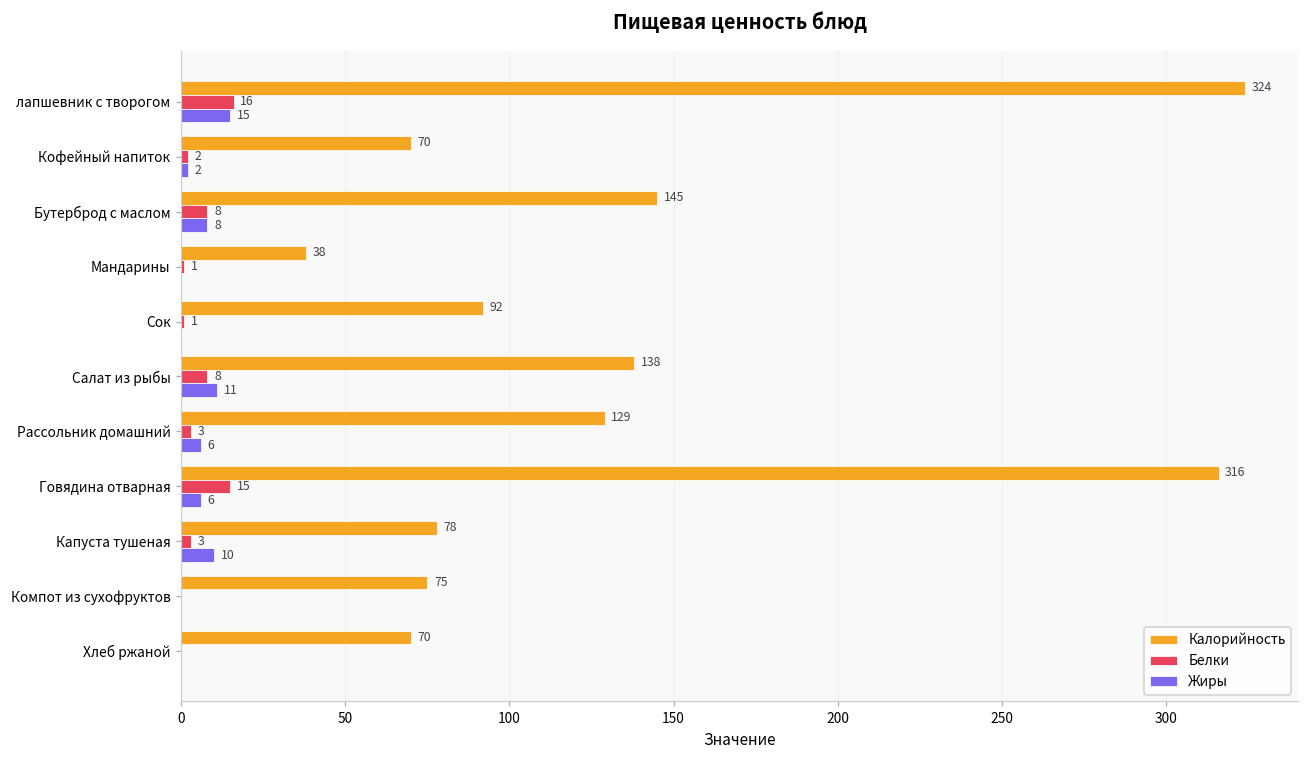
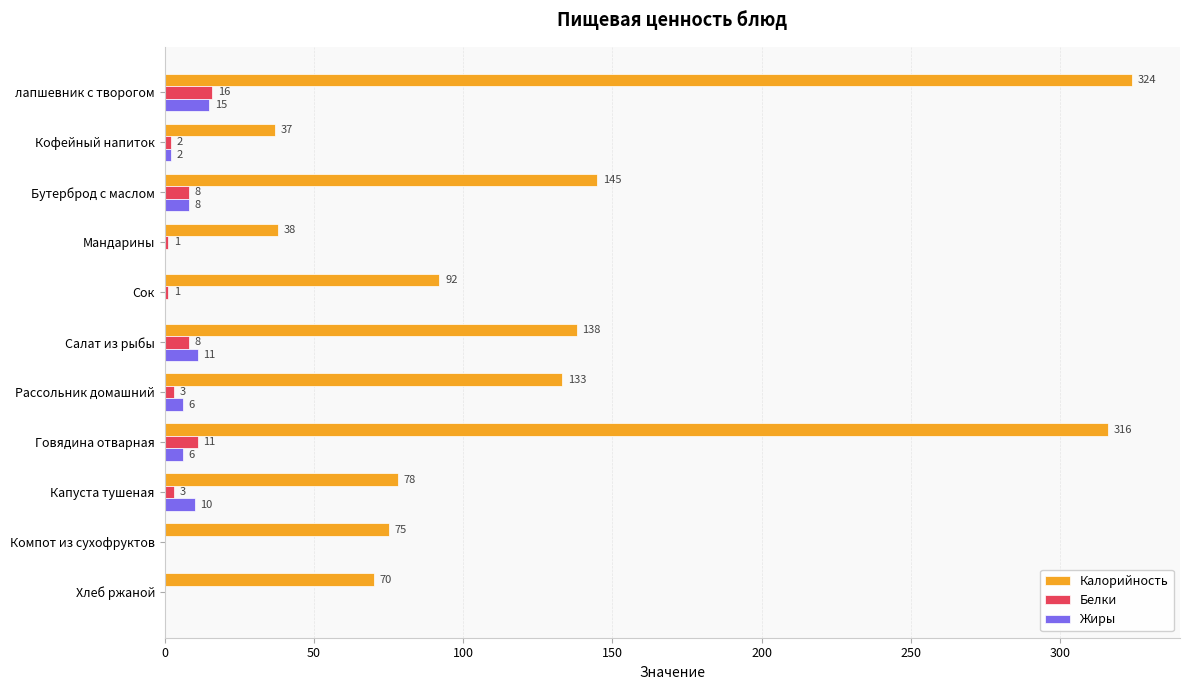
Калорийность, Кофейный напиток: 70 -> 37
Калорийность, Рассольник домашний: 129 -> 133
Белки, Говядина отварная: 15 -> 11
